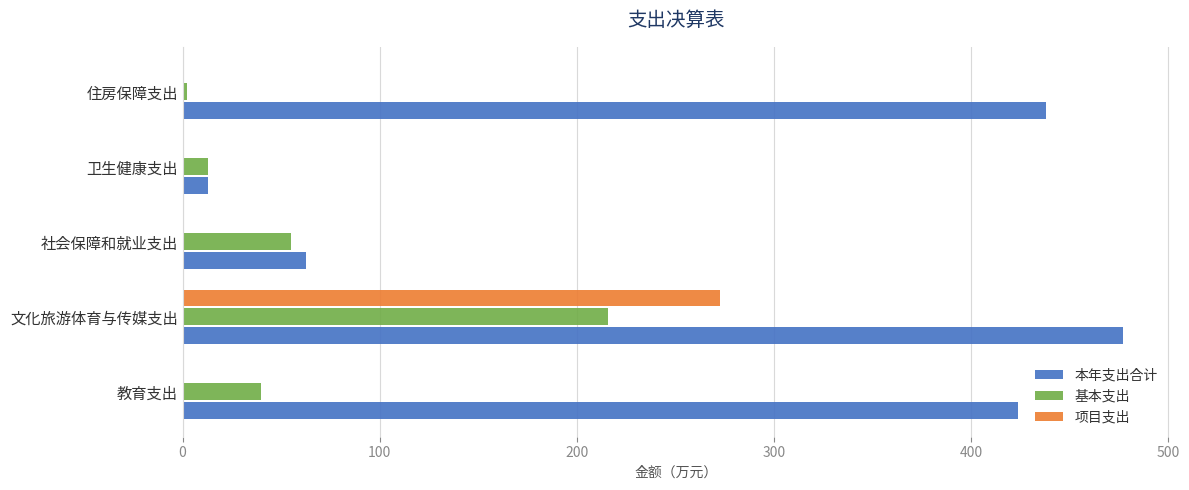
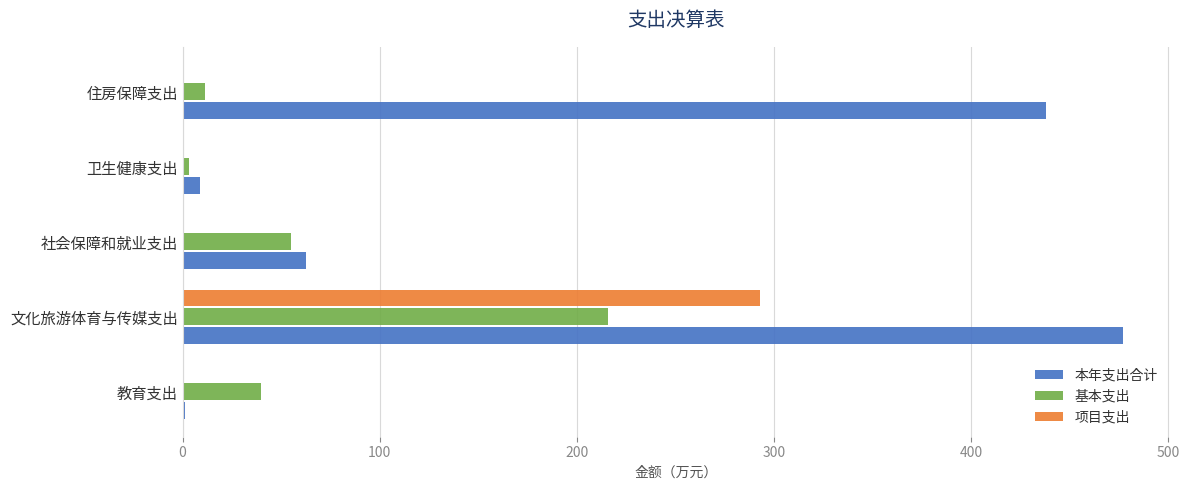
基本支出, 住房保障支出: 2 -> 11
基本支出, 卫生健康支出: 13 -> 3
本年支出合计, 卫生健康支出: 13 -> 9
项目支出, 文化旅游体育与传媒支出: 273 -> 293
本年支出合计, 教育支出: 424 -> 1
